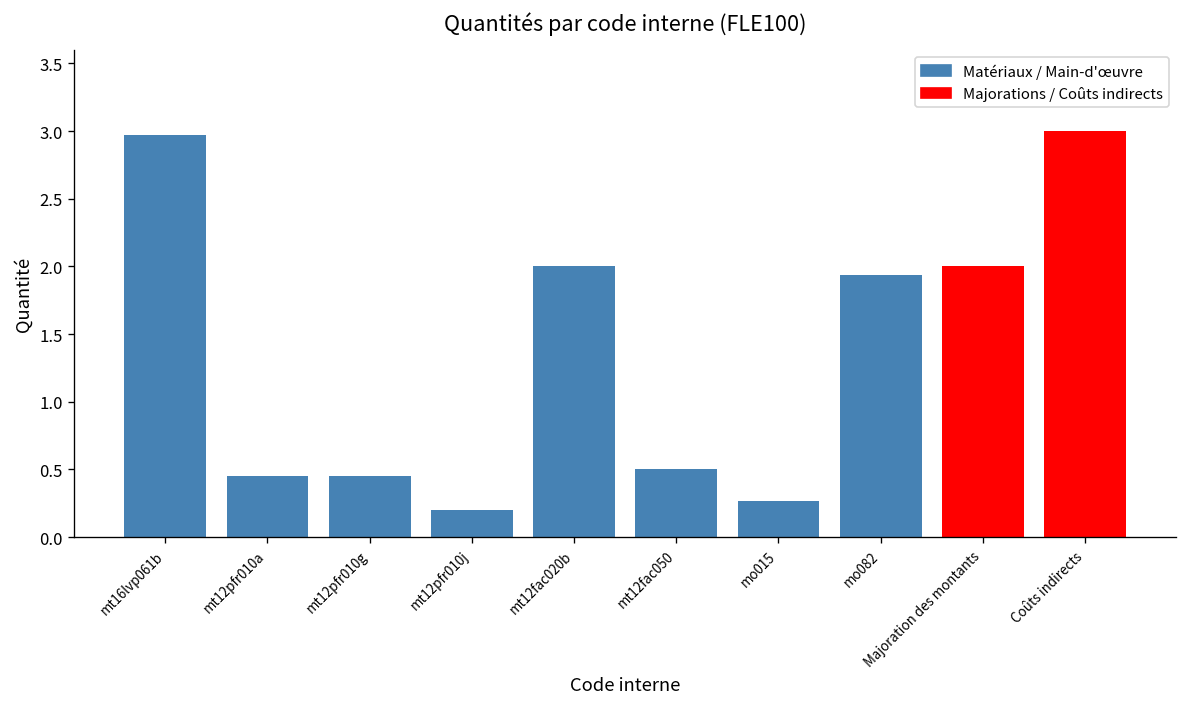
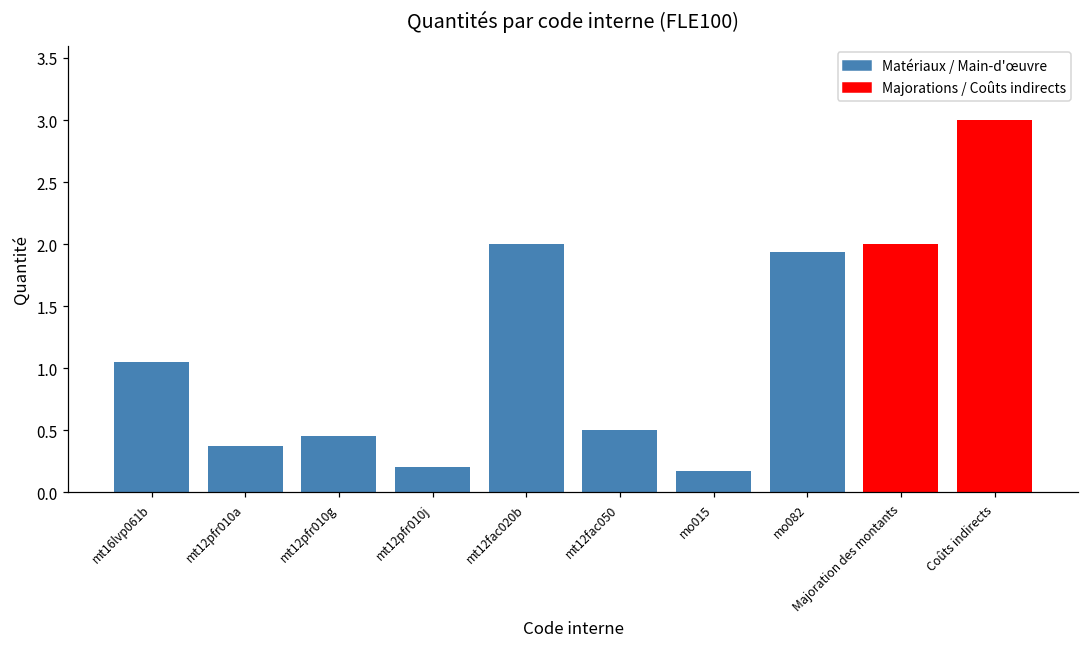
mt16lvp061b: 2.97 -> 1.05
mt12pfr010a: 0.45 -> 0.37
mo015: 0.27 -> 0.17
